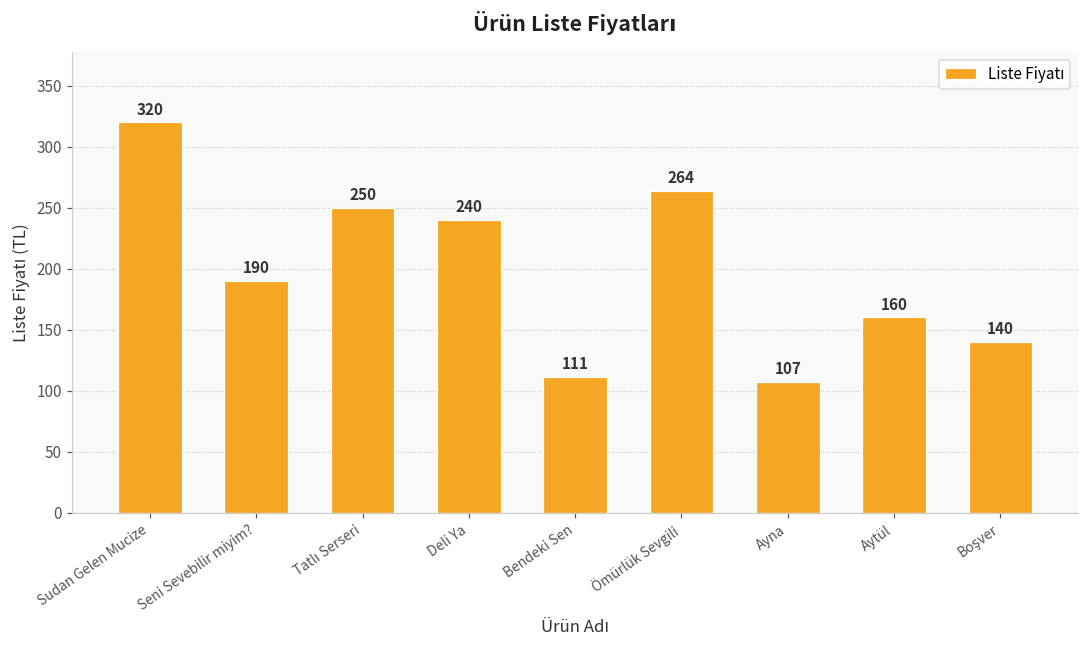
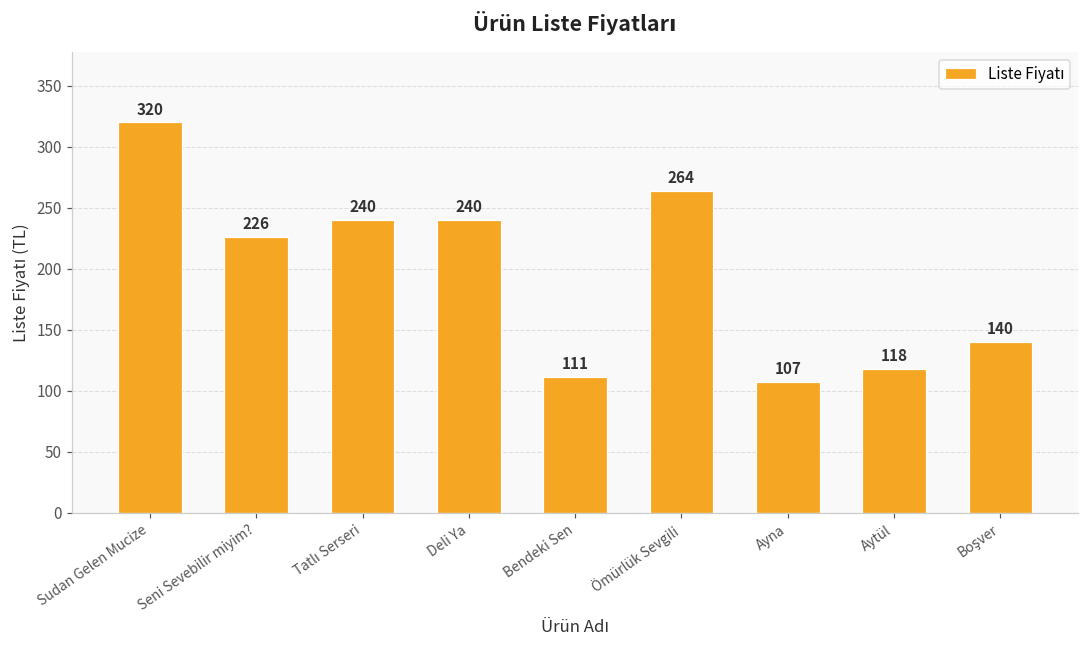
Seni Sevebilir miyim?: 190 -> 226
Tatlı Serseri: 250 -> 240
Aytül: 160 -> 118
